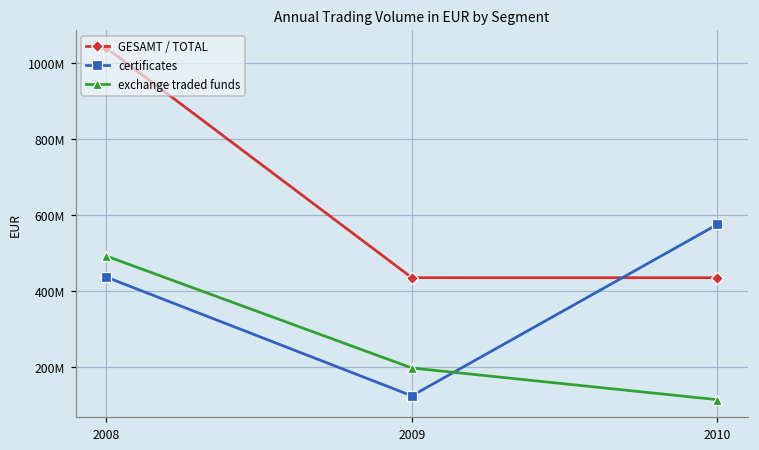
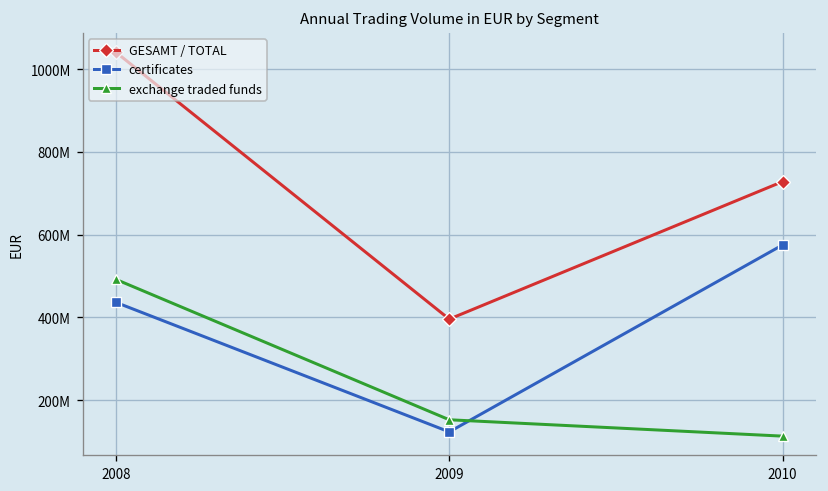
GESAMT / TOTAL, 2009: 430000000 -> 400000000
exchange traded funds, 2009: 200000000 -> 150000000
GESAMT / TOTAL, 2010: 430000000 -> 730000000
